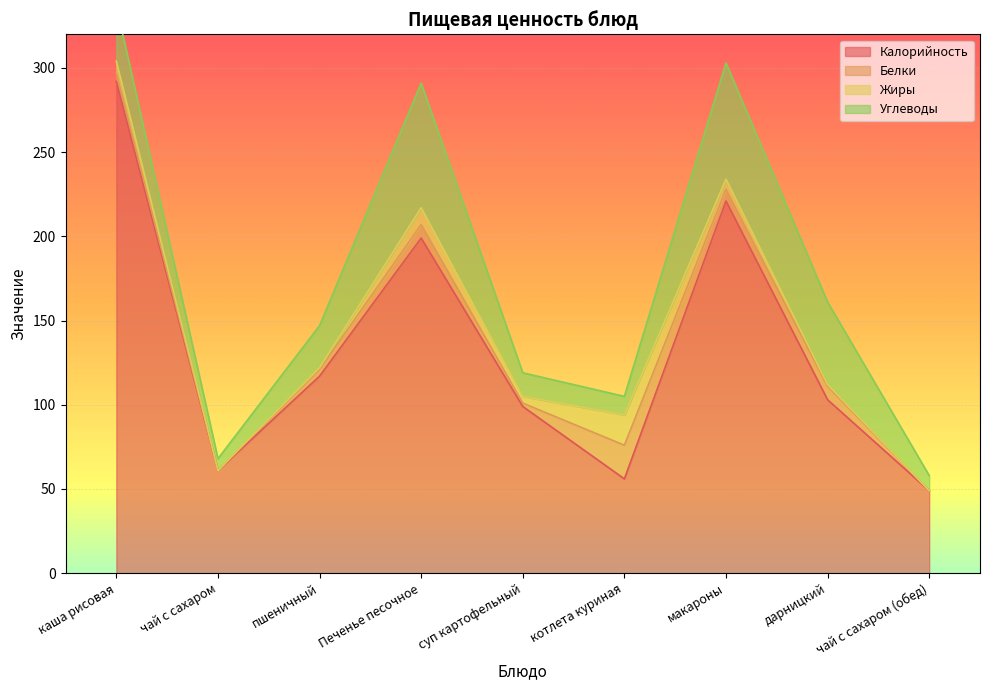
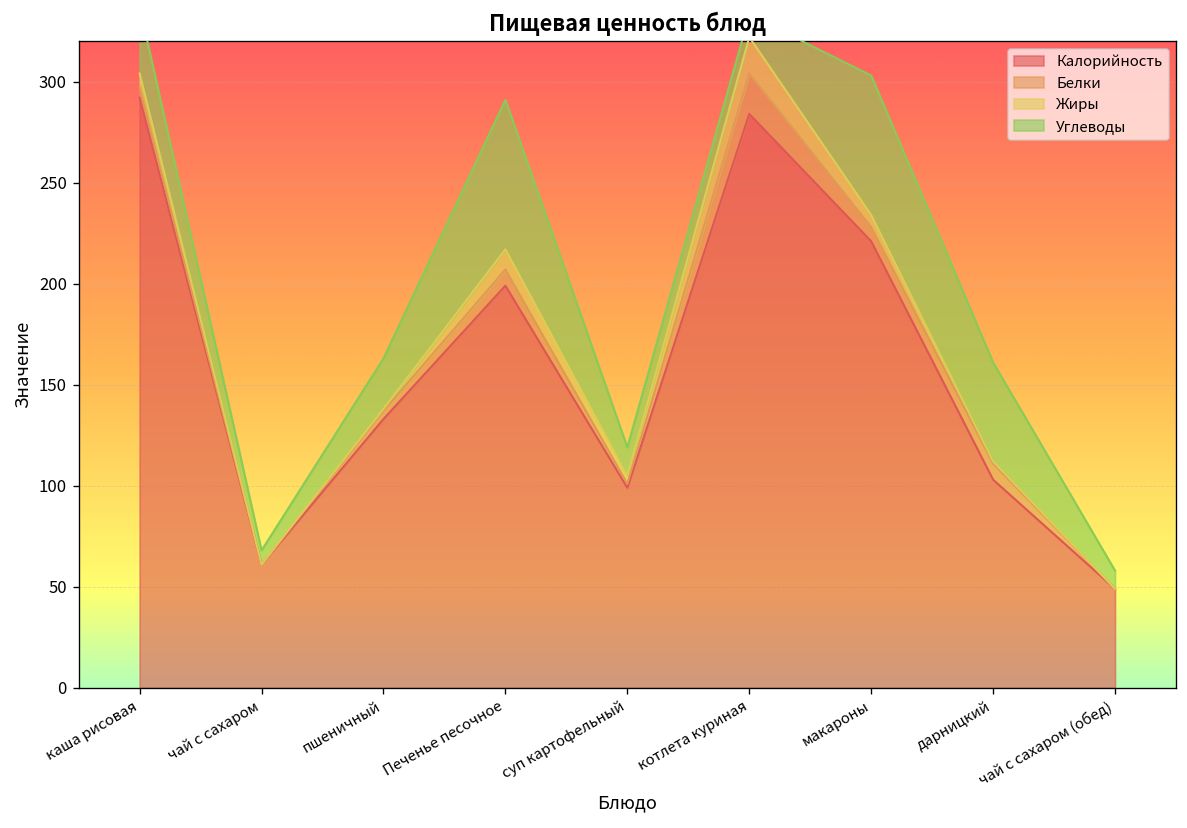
Калорийность, пшеничный: 117 -> 133
Калорийность, котлета куриная: 56 -> 284
